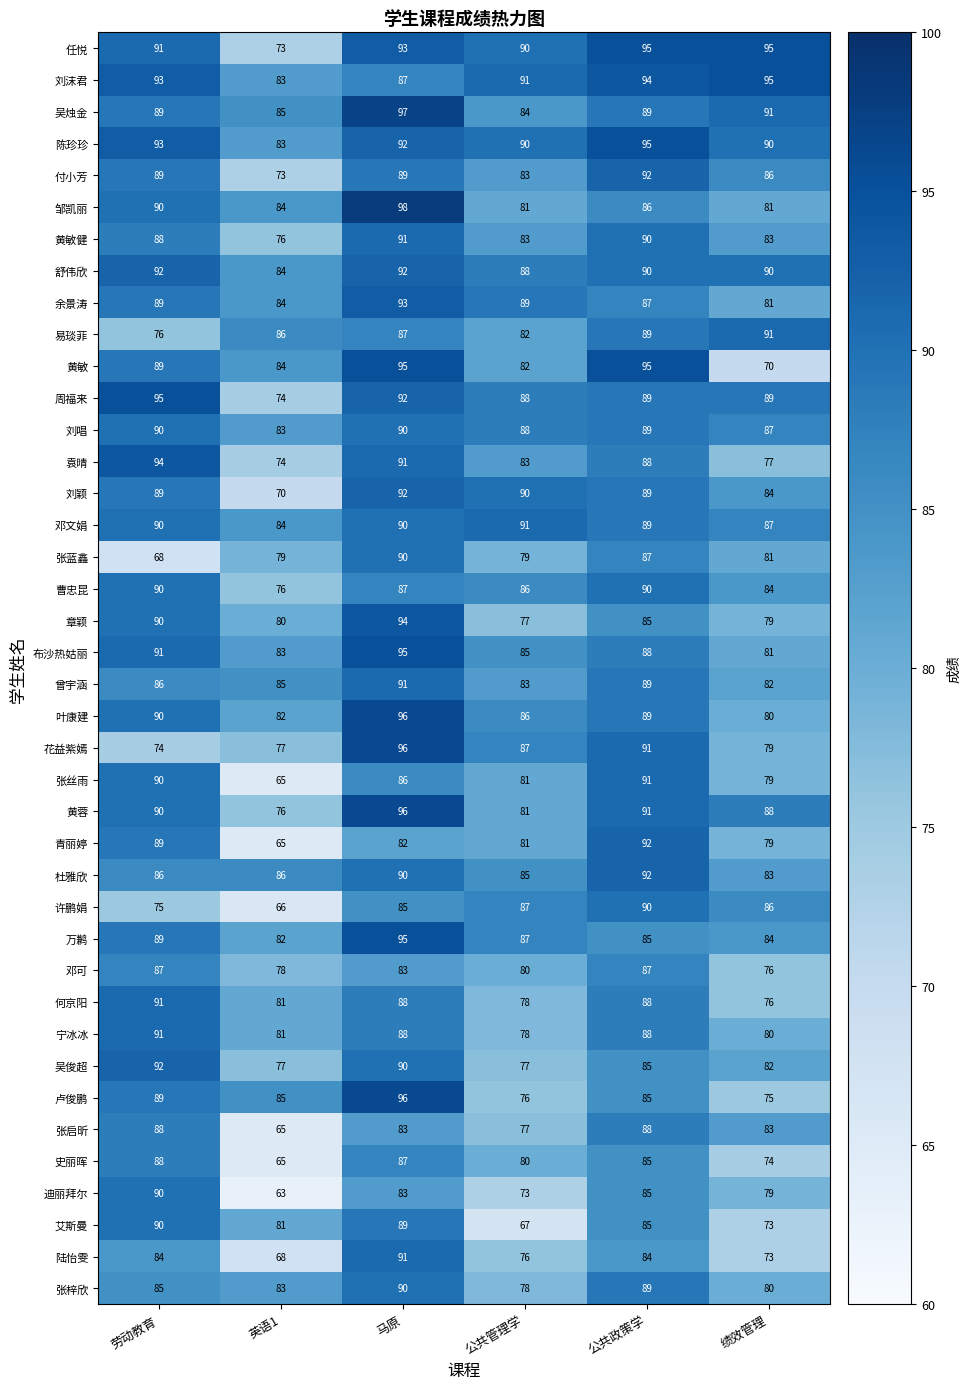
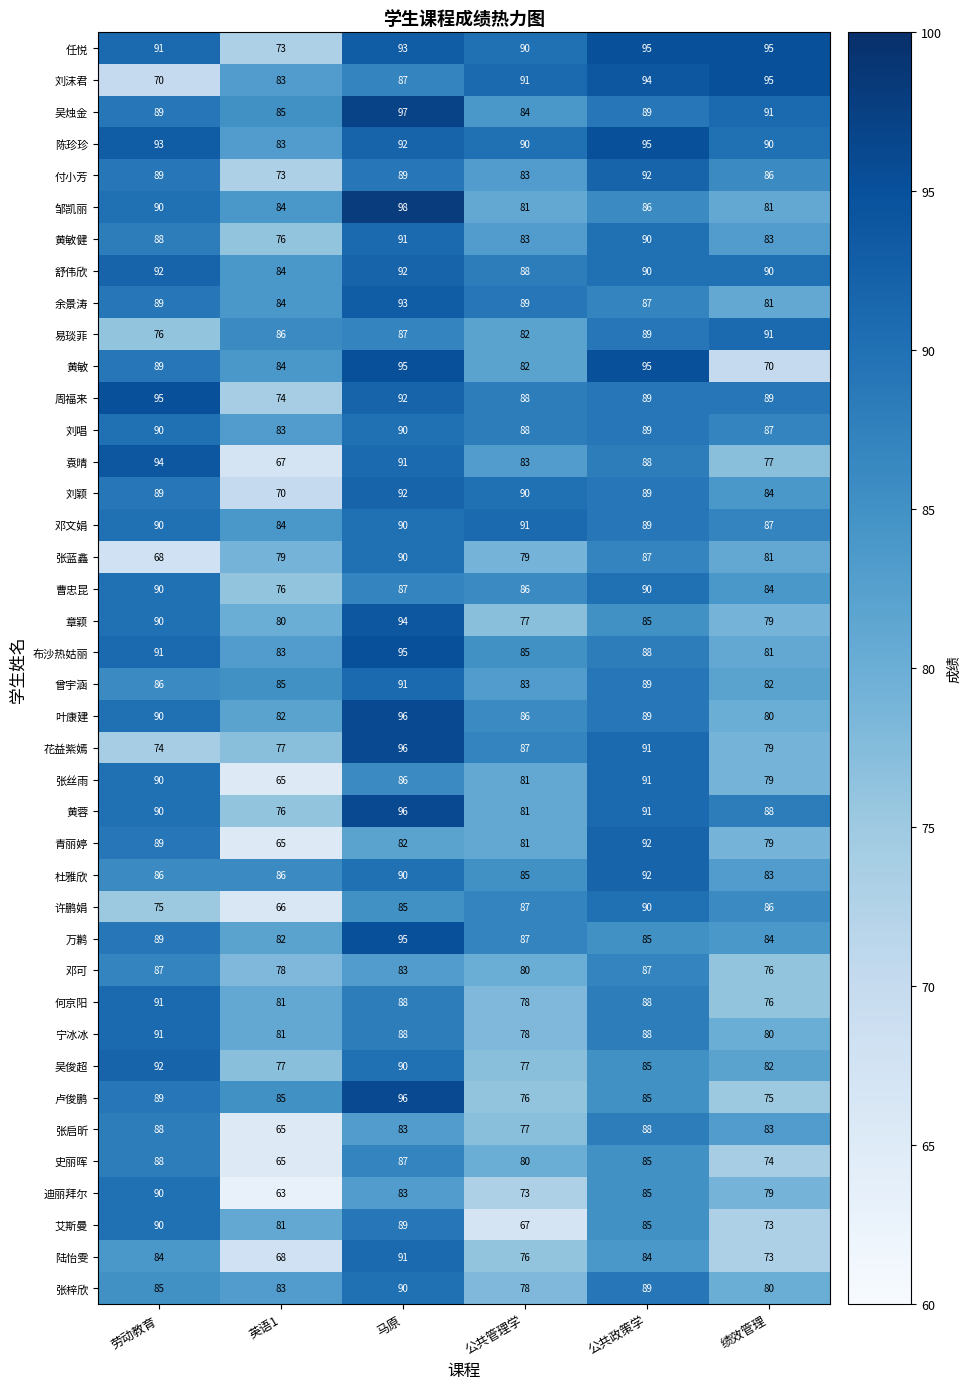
刘沫君, 劳动教育: 93 -> 70
袁晴, 英语1: 74 -> 67
